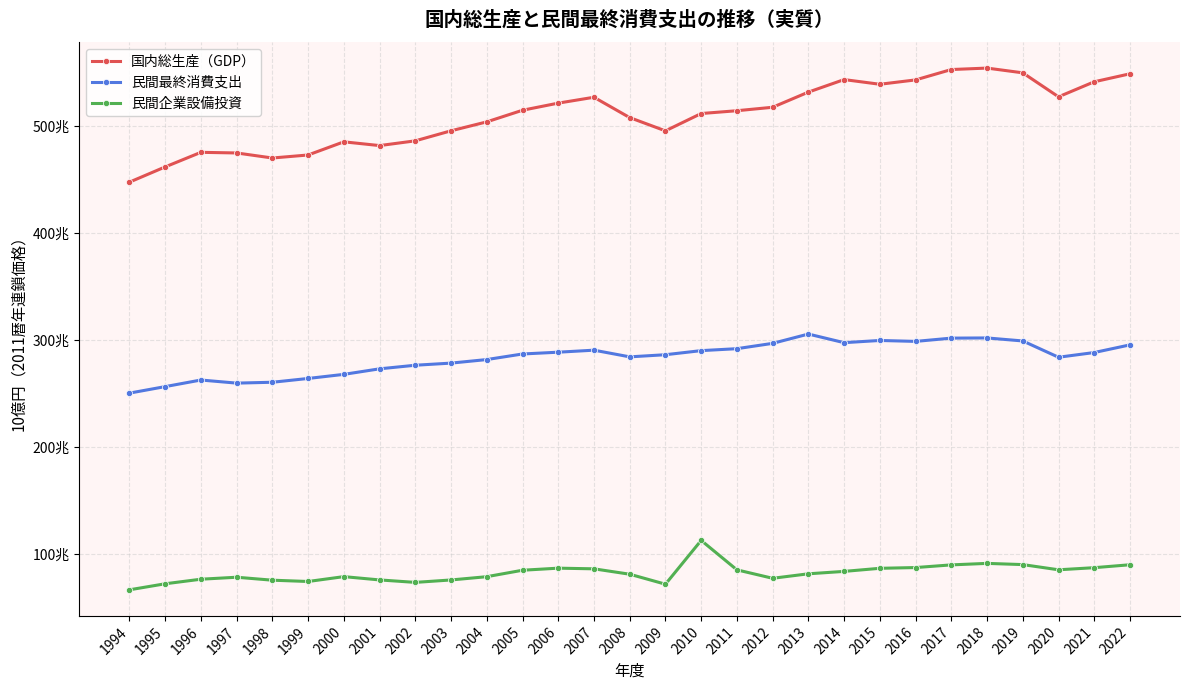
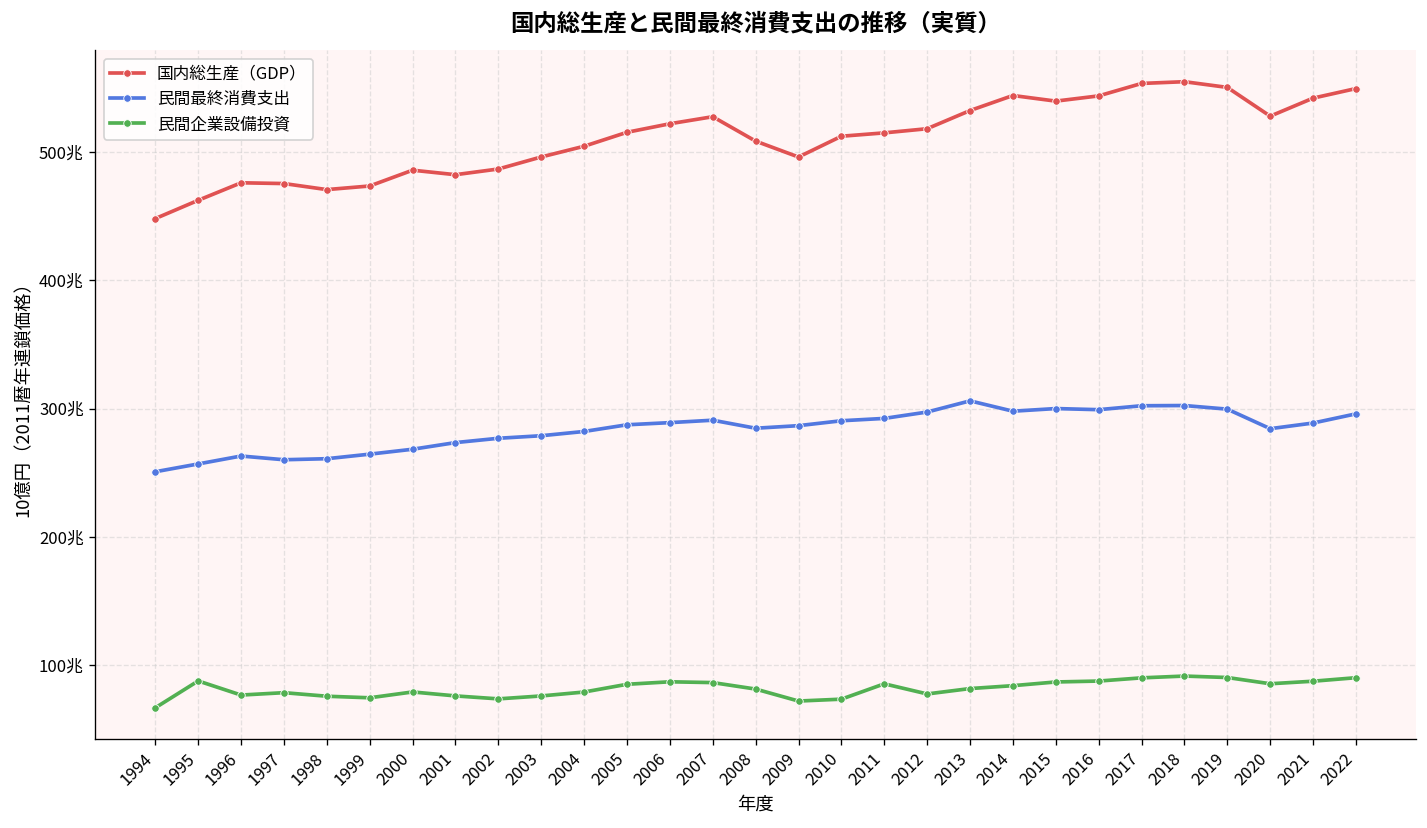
民間企業設備投資, 1995: 73兆 -> 88兆
民間企業設備投資, 2010: 113兆 -> 74兆
